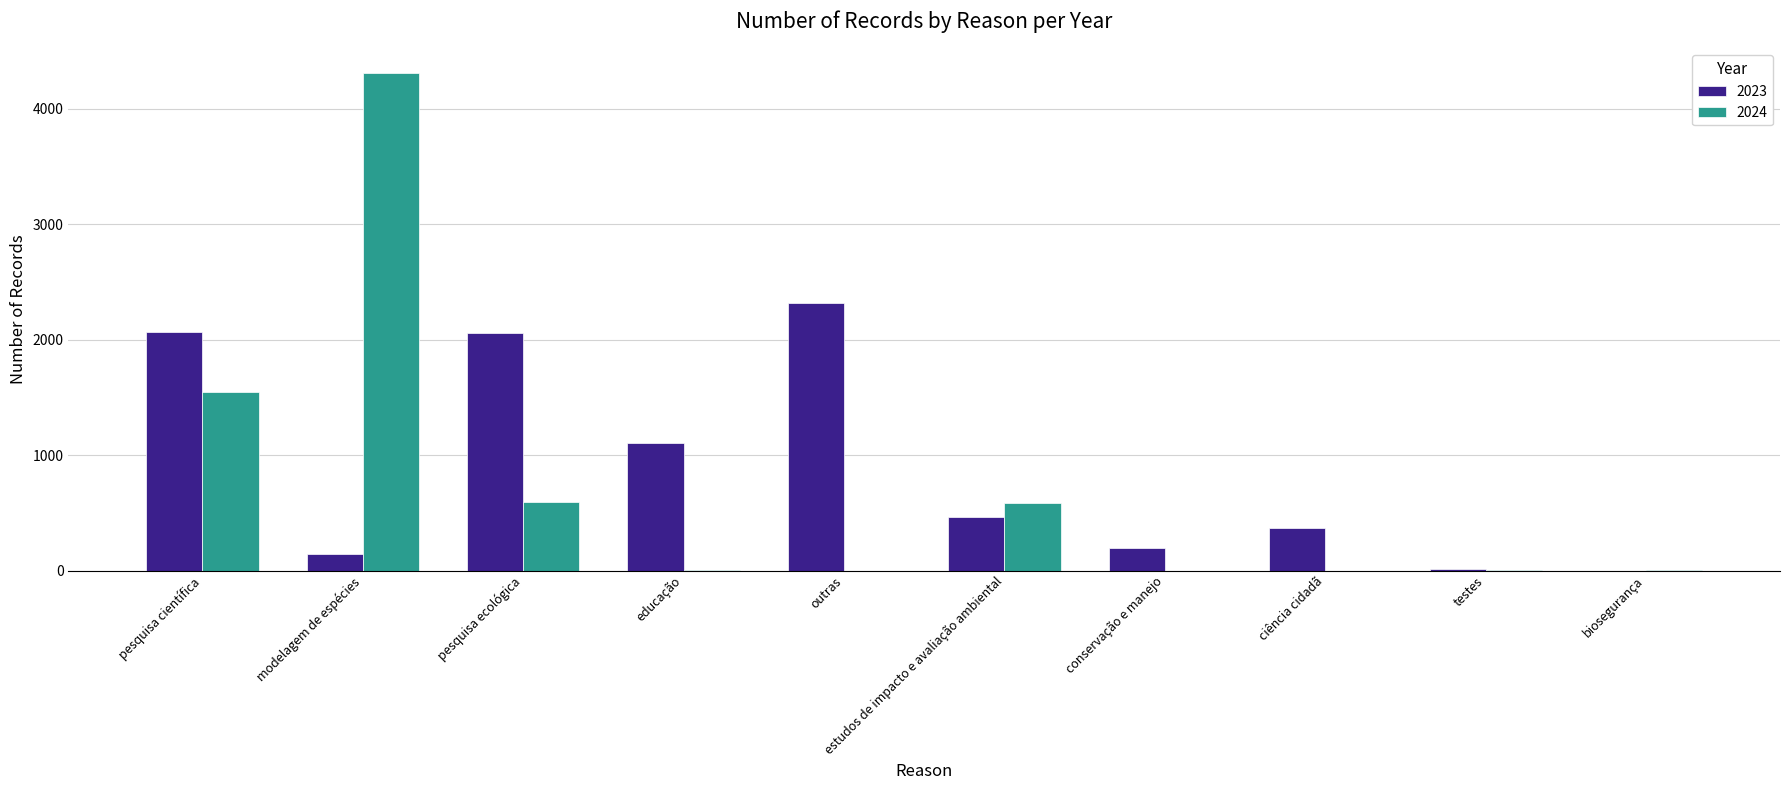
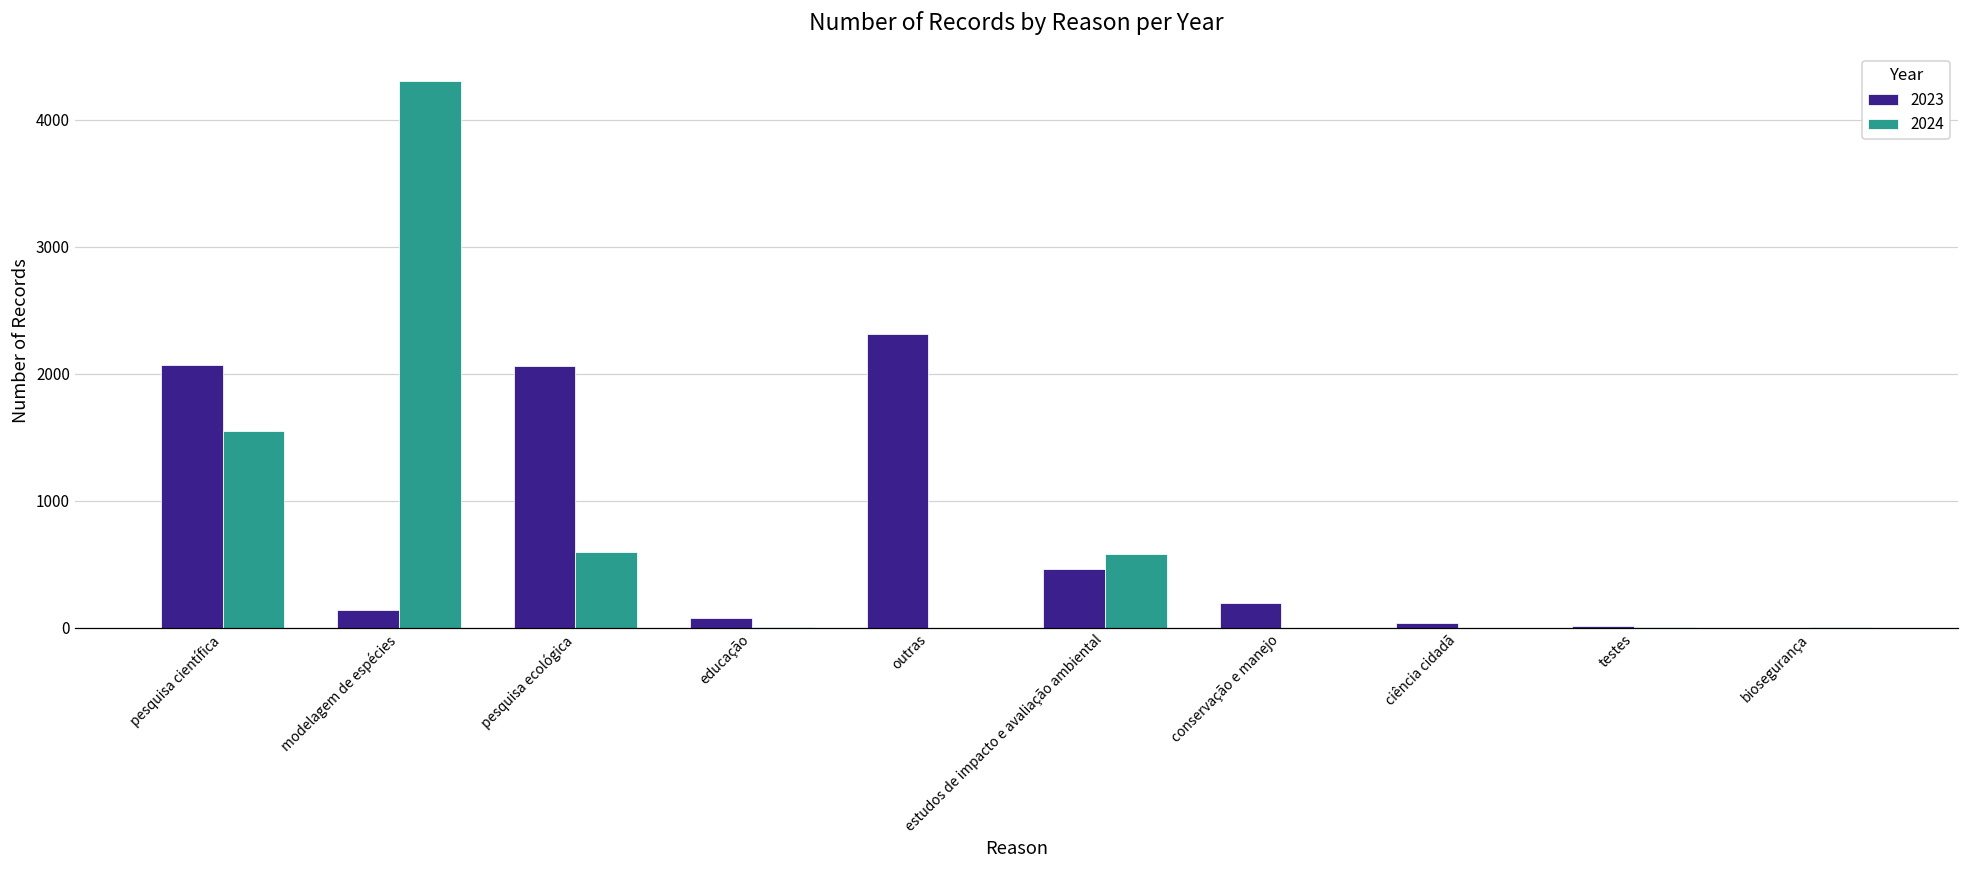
2023, educação: 1100 -> 70
2023, ciência cidadã: 370 -> 40
